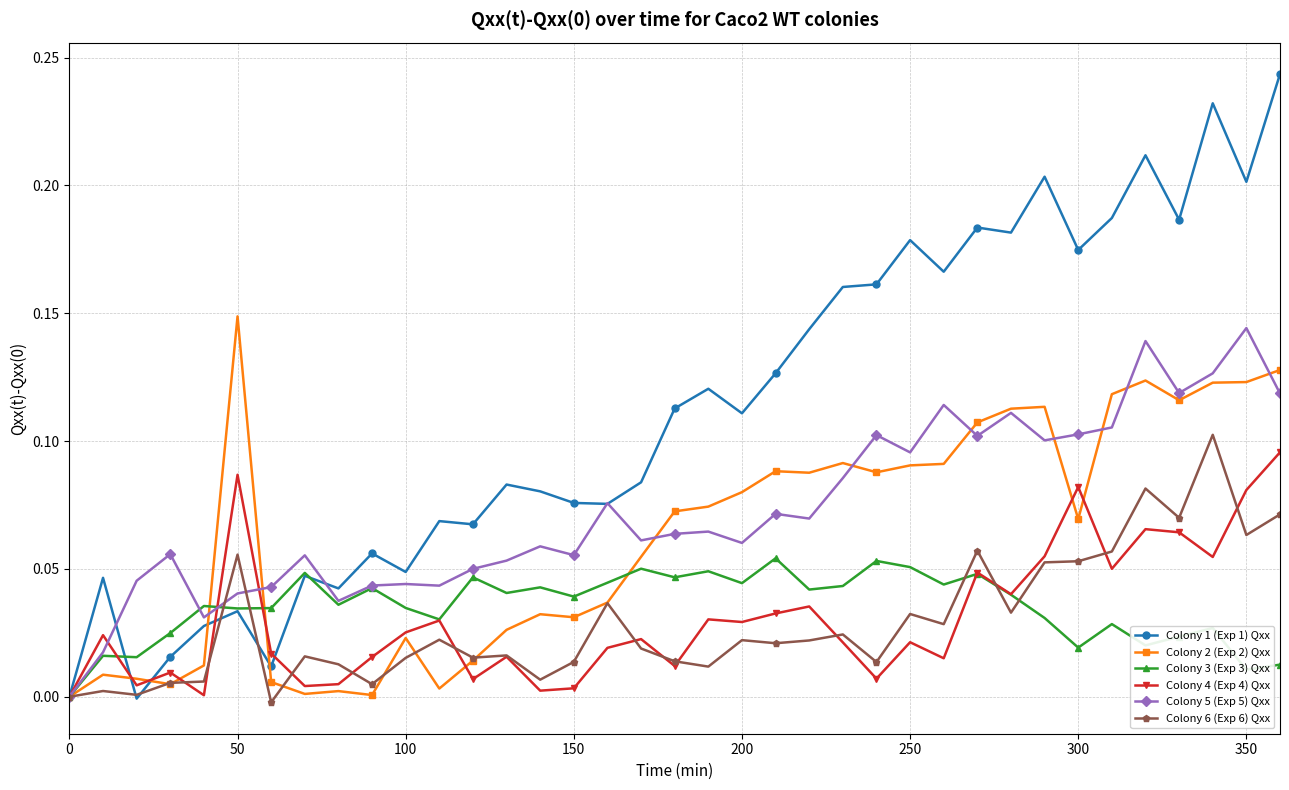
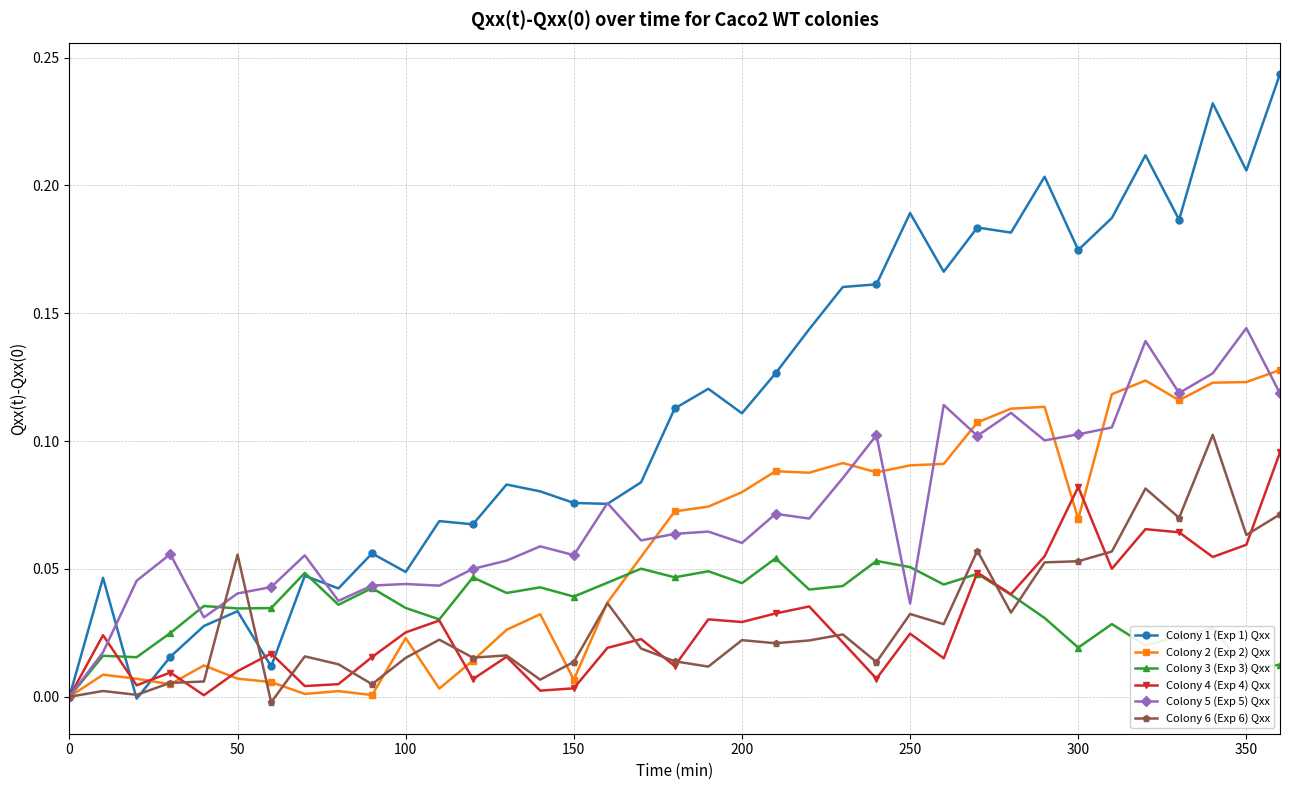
Colony 2 (Exp 2) Qxx, 50: 0.149 -> 0.007
Colony 4 (Exp 4) Qxx, 50: 0.087 -> 0.010
Colony 2 (Exp 2) Qxx, 150: 0.031 -> 0.007
Colony 1 (Exp 1) Qxx, 250: 0.179 -> 0.189
Colony 4 (Exp 4) Qxx, 250: 0.021 -> 0.025
Colony 5 (Exp 5) Qxx, 250: 0.096 -> 0.036
Colony 1 (Exp 1) Qxx, 350: 0.201 -> 0.206
Colony 4 (Exp 4) Qxx, 350: 0.081 -> 0.059
